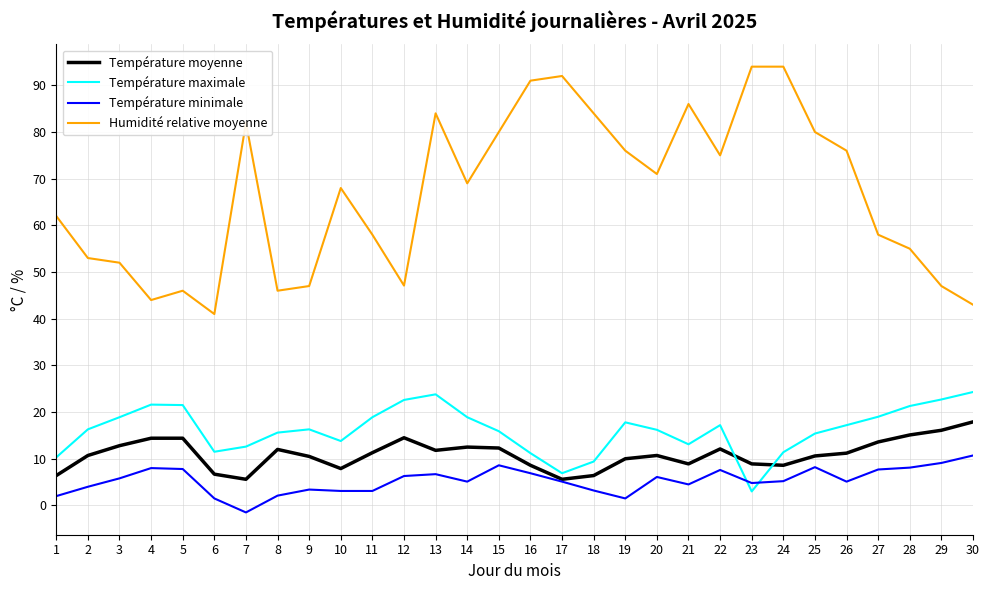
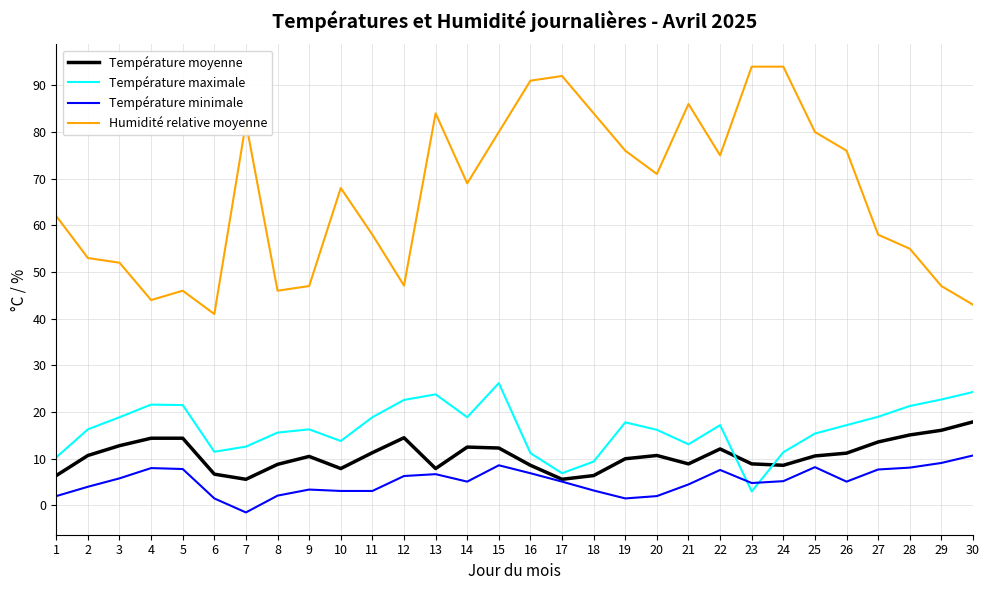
Température moyenne, 8: 12 -> 9
Température moyenne, 13: 12 -> 8
Température maximale, 15: 16 -> 26
Température minimale, 20: 6 -> 2
